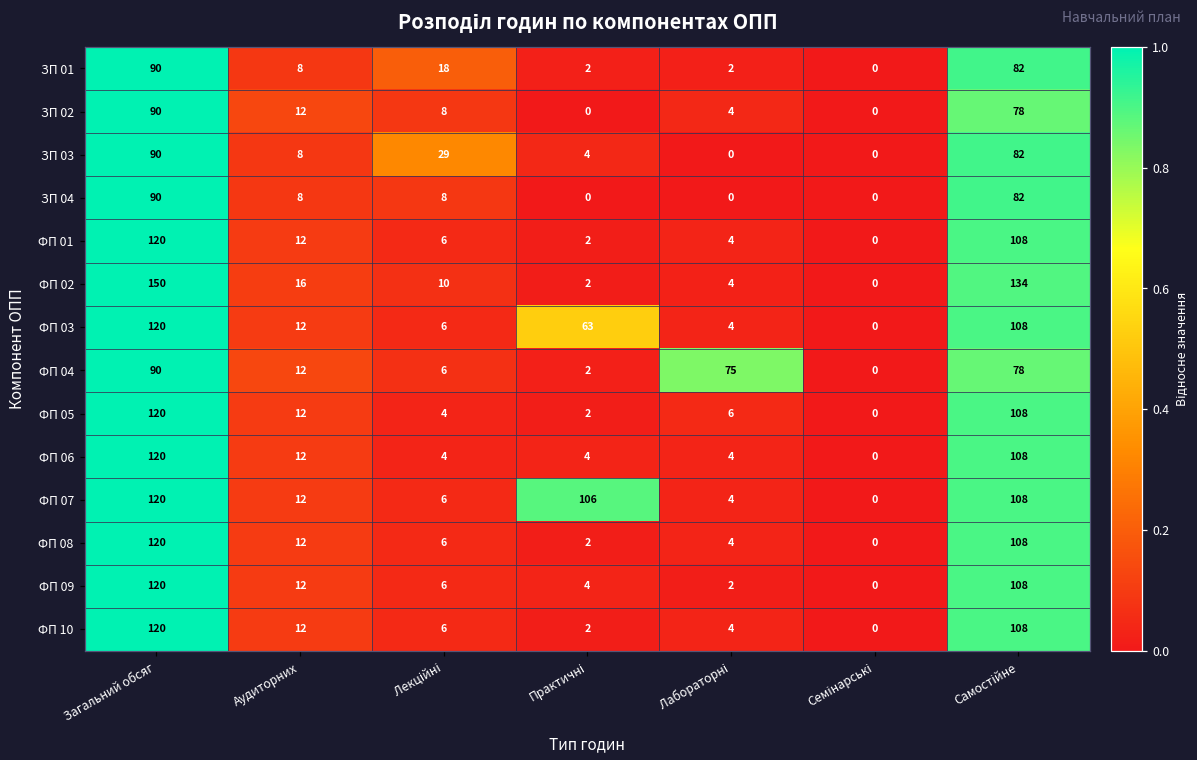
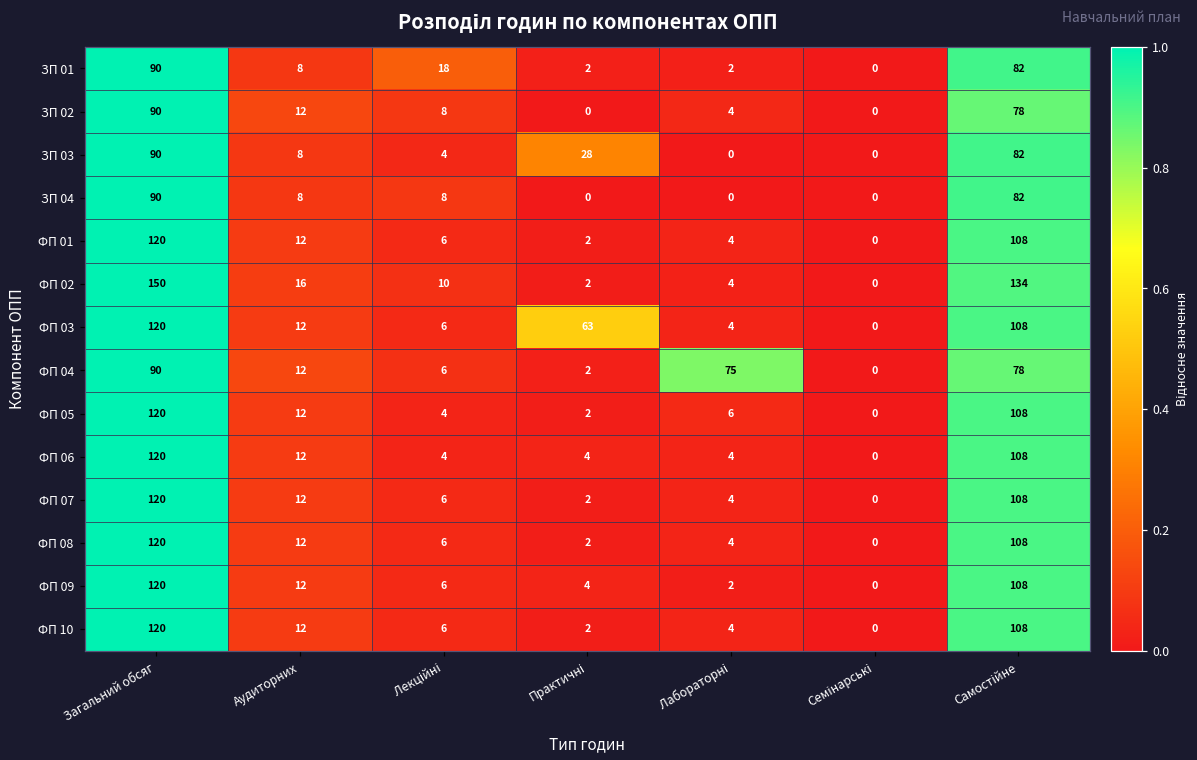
ЗП 03, Лекційні: 29 -> 4
ЗП 03, Практичні: 4 -> 28
ФП 07, Практичні: 106 -> 2
